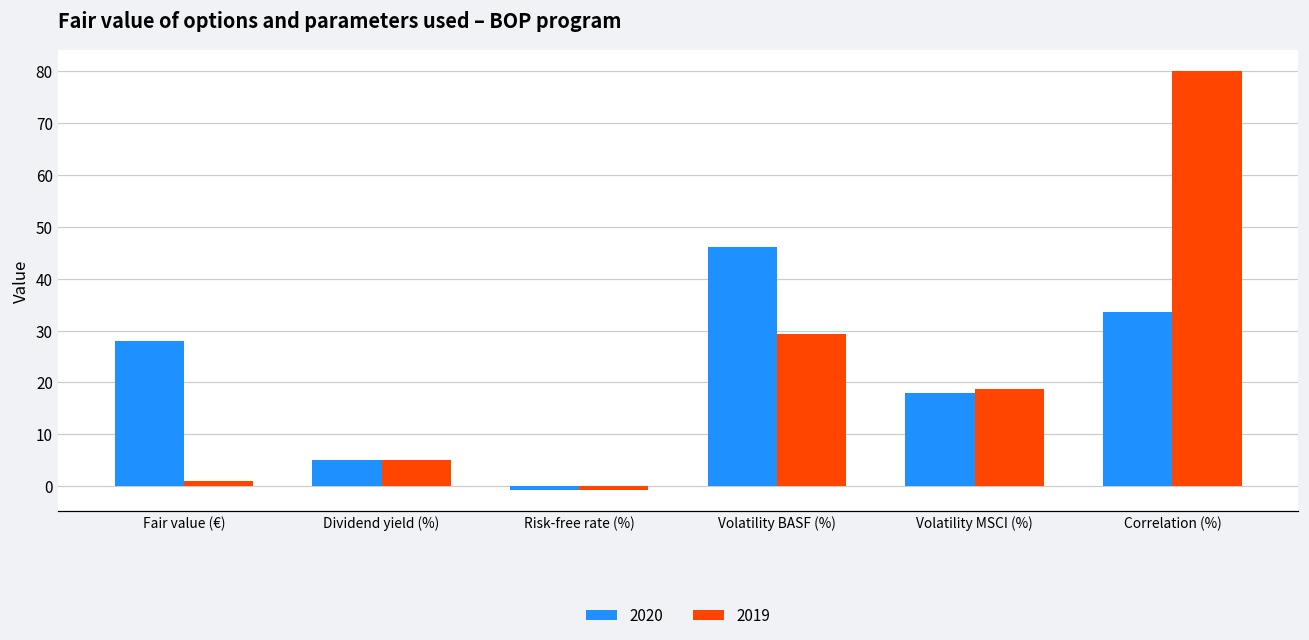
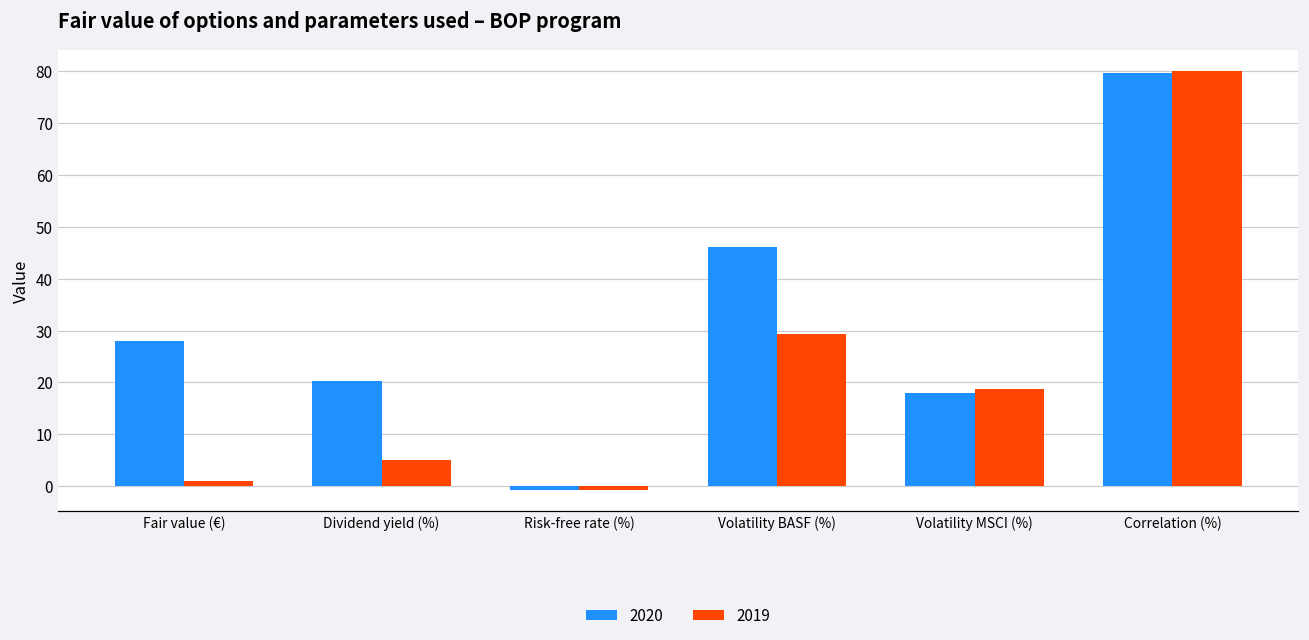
2020, Dividend yield (%): 5 -> 20
2020, Correlation (%): 34 -> 80
